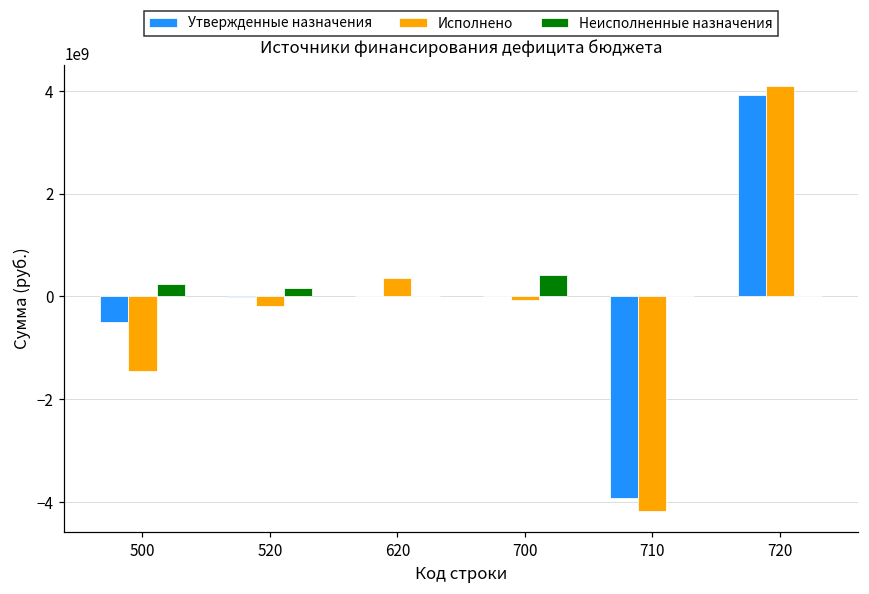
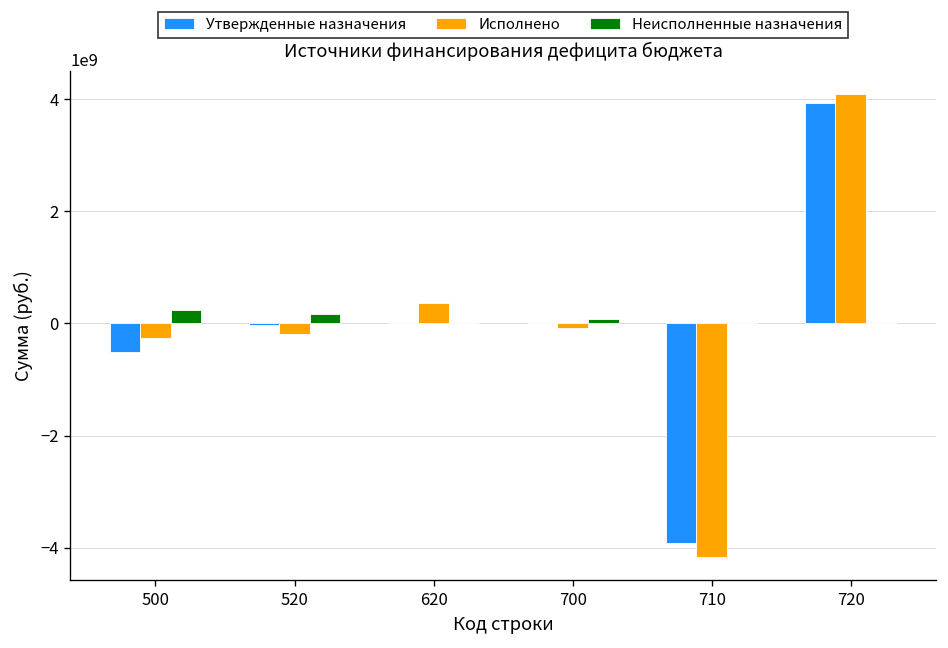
Исполнено, 500: -1400000000 -> -300000000
Неисполненные назначения, 700: 400000000 -> 100000000
